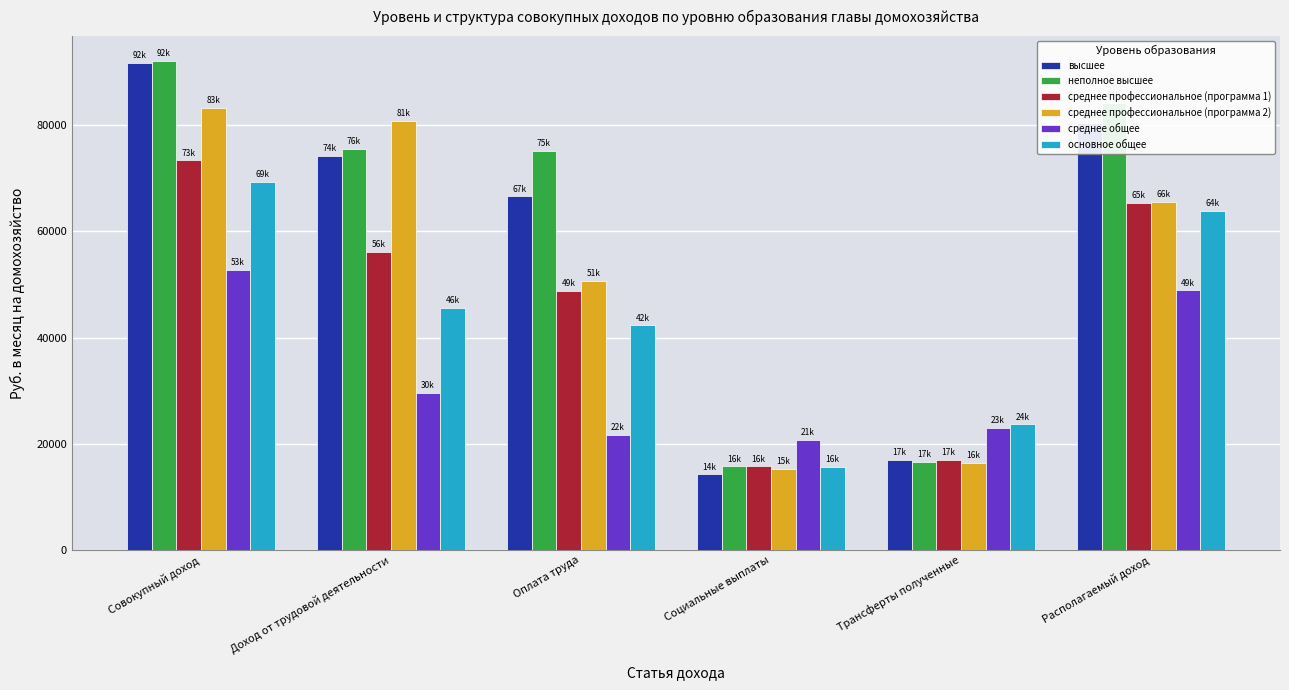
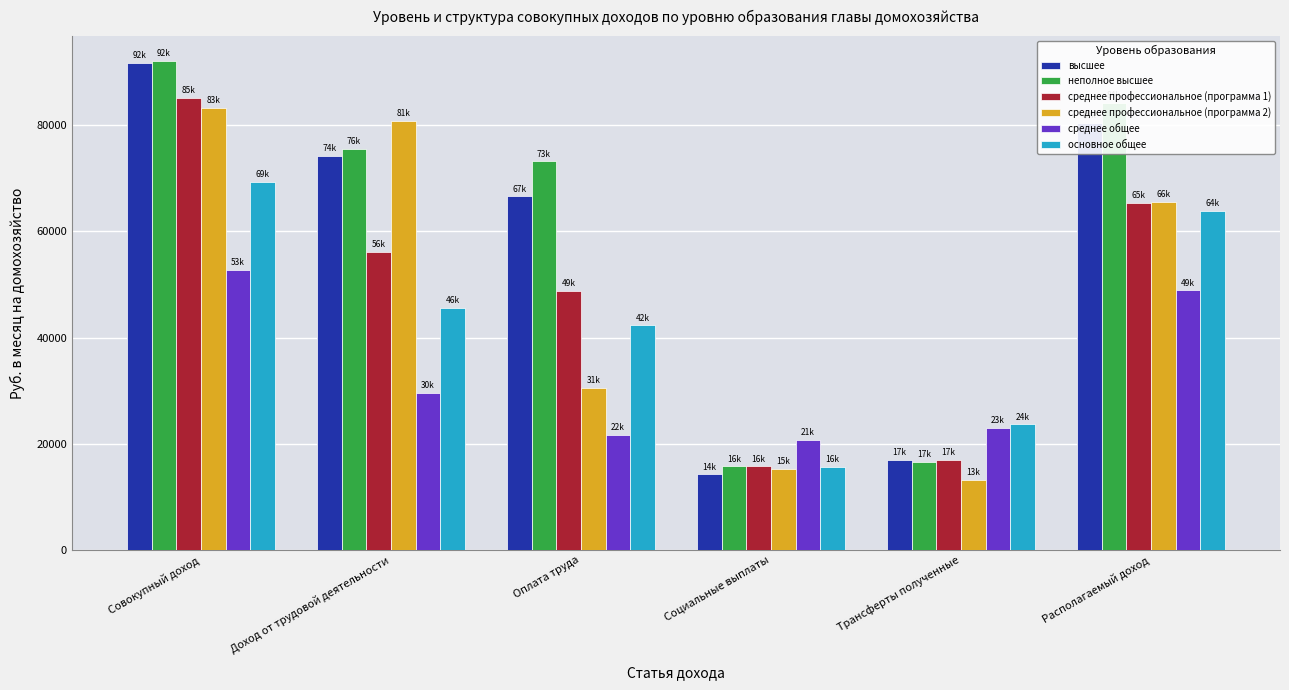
среднее профессиональное (программа 1), Совокупный доход: 73k -> 85k
неполное высшее, Оплата труда: 75k -> 73k
среднее профессиональное (программа 2), Оплата труда: 51k -> 31k
среднее профессиональное (программа 2), Трансферты полученные: 16k -> 13k
